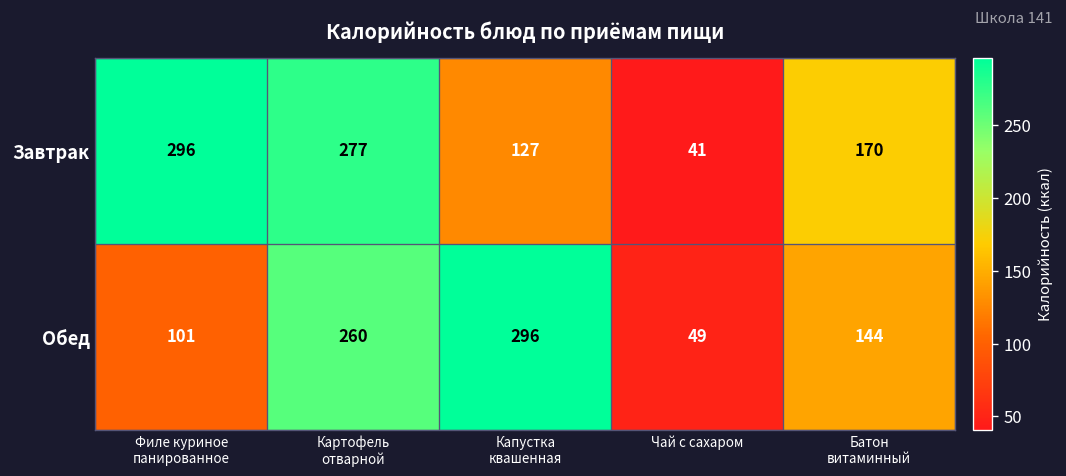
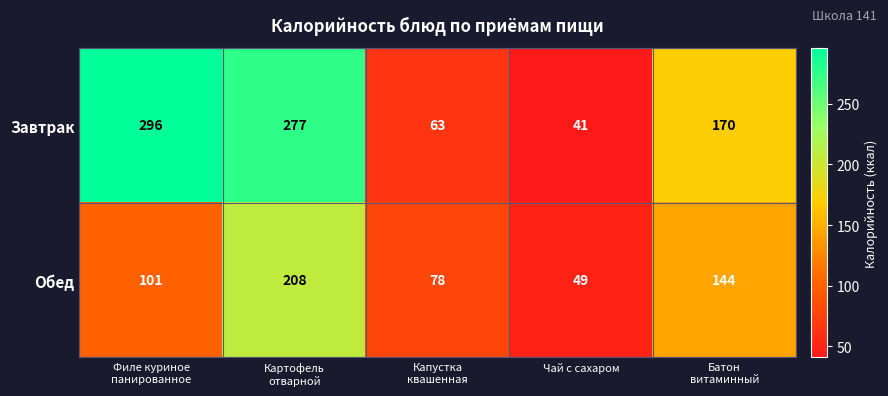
Завтрак, Капустка квашенная: 127 -> 63
Обед, Картофель отварной: 260 -> 208
Обед, Капустка квашенная: 296 -> 78
